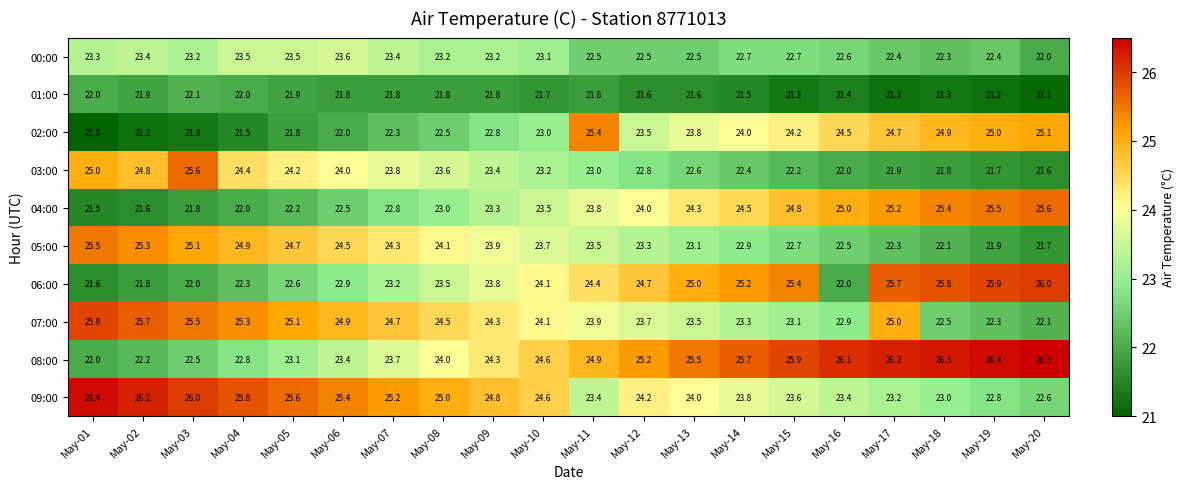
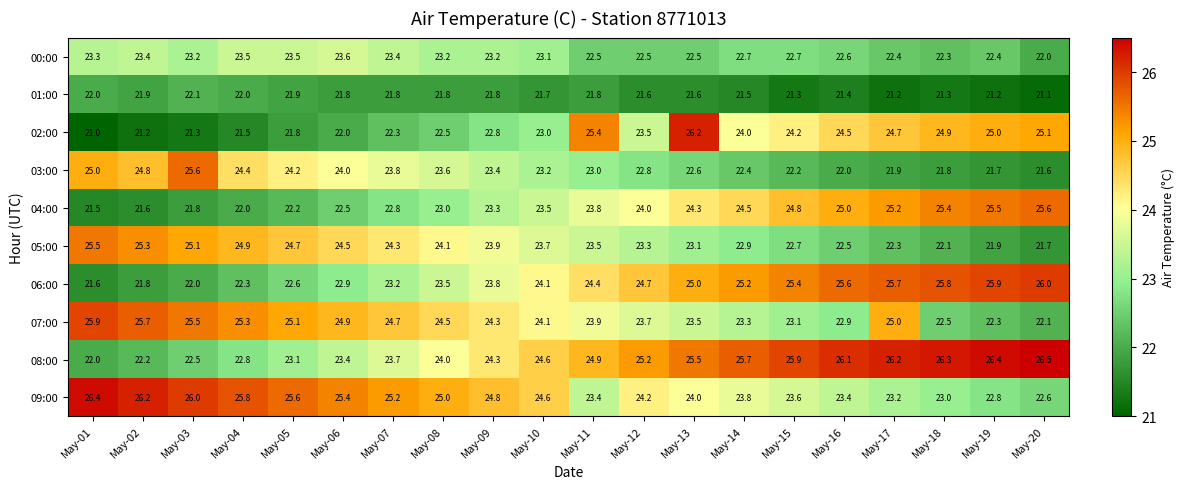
02:00, May-13: 23.8 -> 26.2
06:00, May-16: 22.0 -> 25.6
